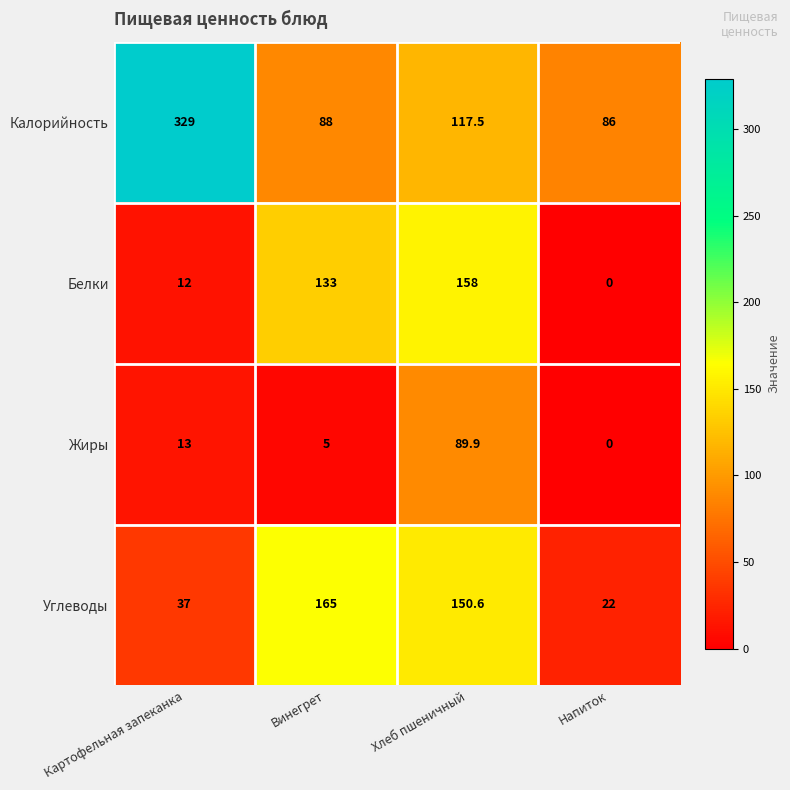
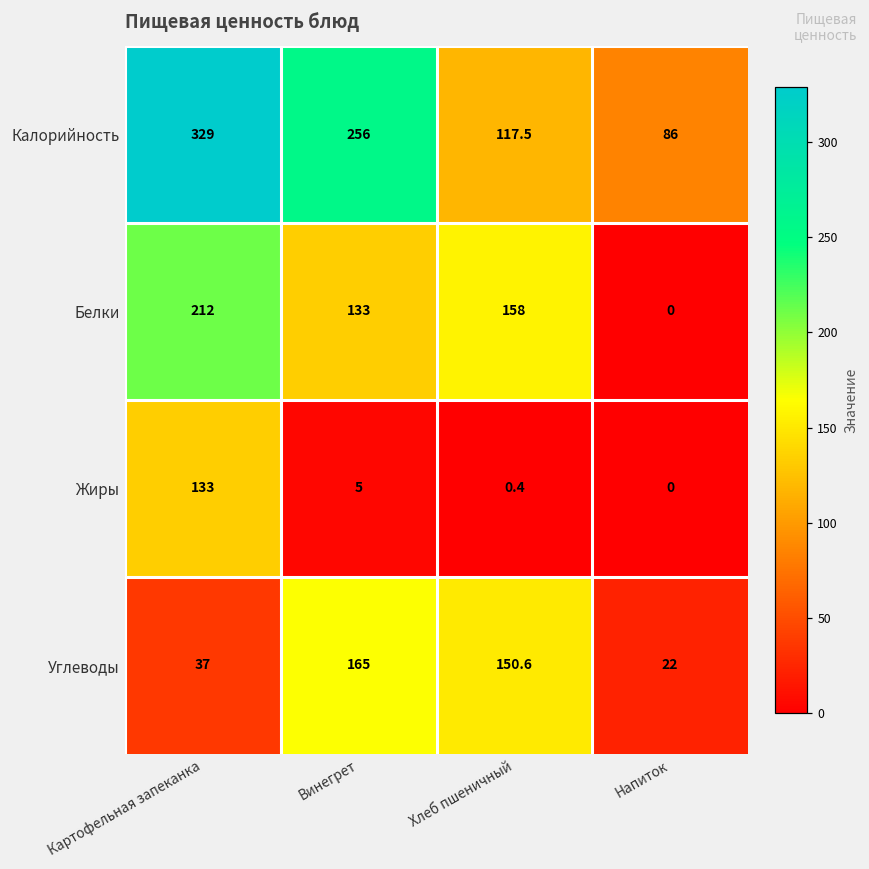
Калорийность, Винегрет: 88 -> 256
Белки, Картофельная запеканка: 12 -> 212
Жиры, Картофельная запеканка: 13 -> 133
Жиры, Хлеб пшеничный: 89.9 -> 0.4
